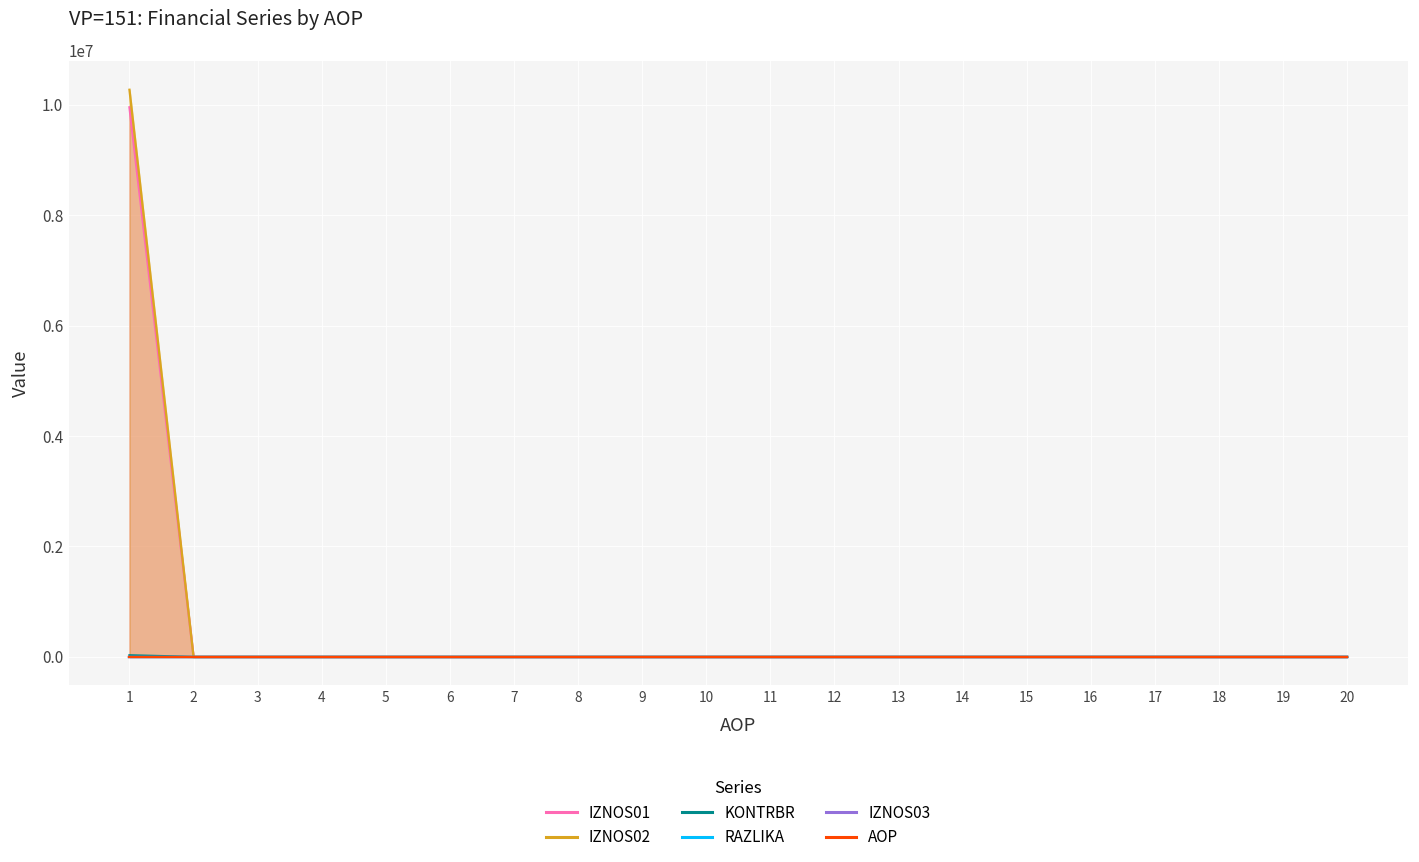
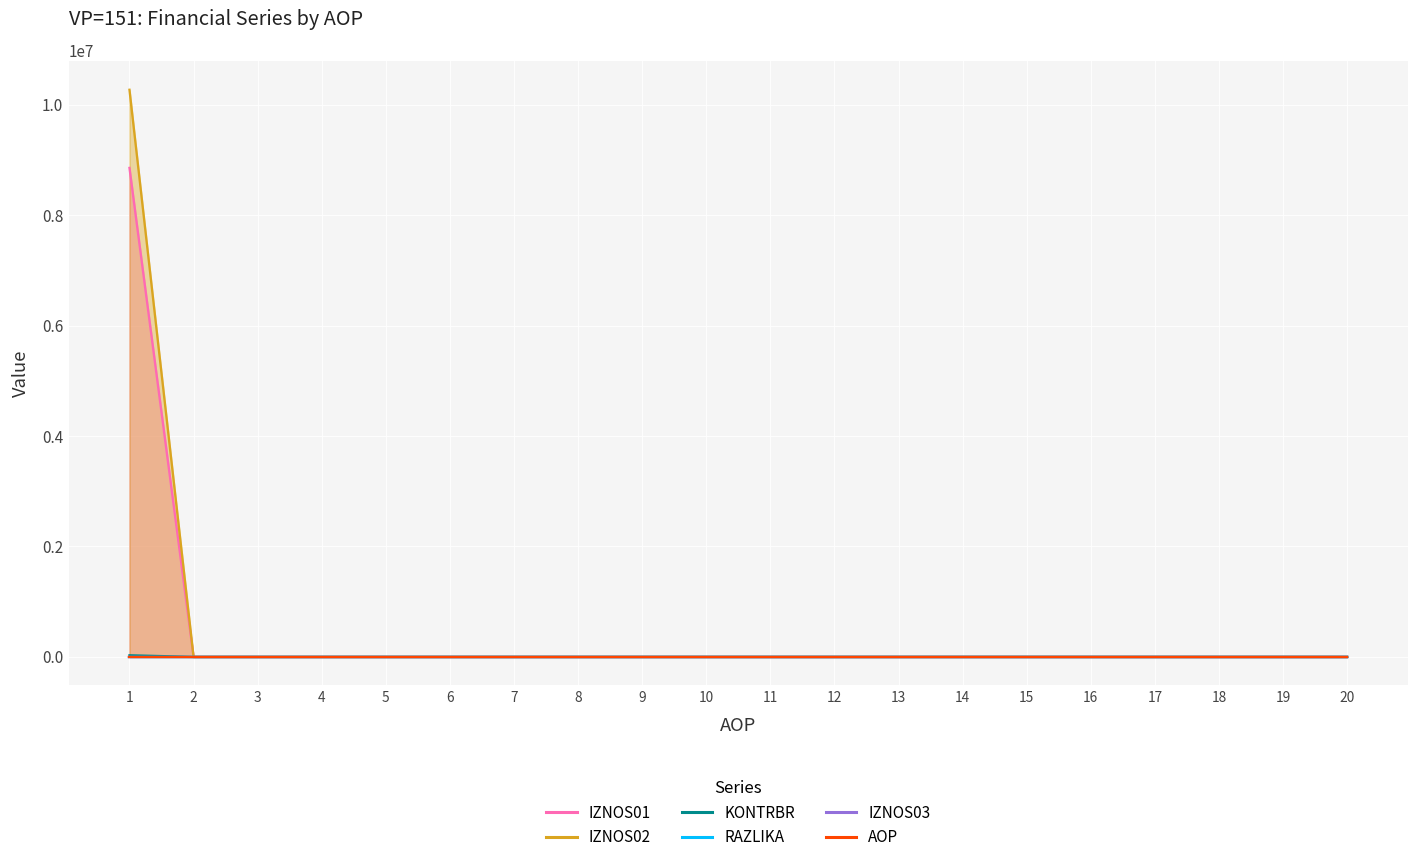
IZNOS01, 1: 10000000 -> 8900000
